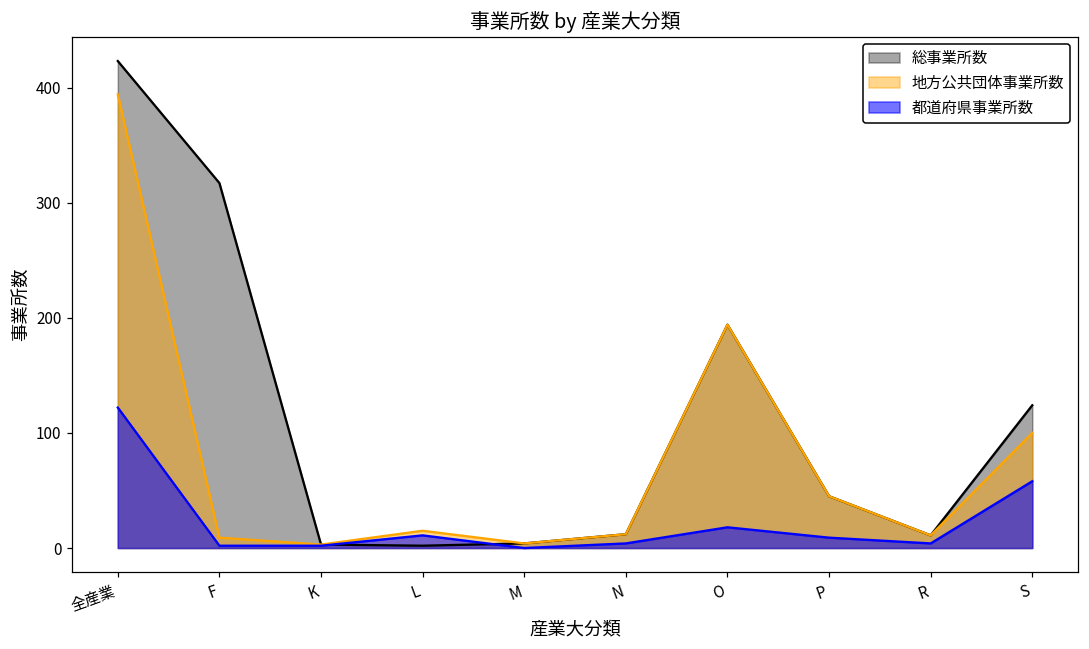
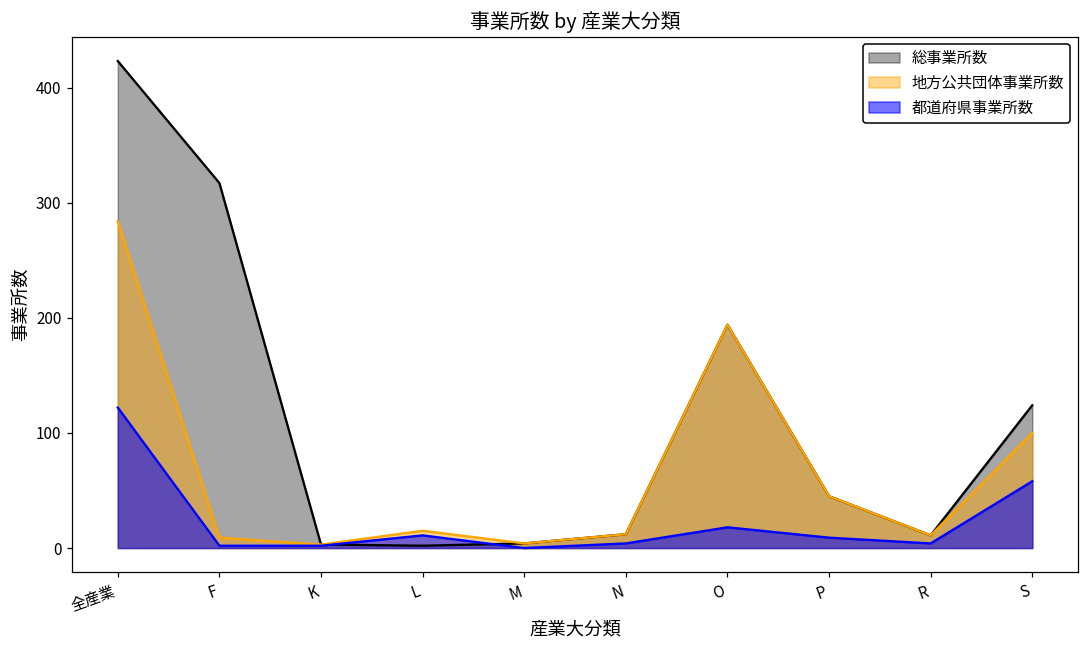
地方公共団体事業所数, 全産業: 394 -> 284
